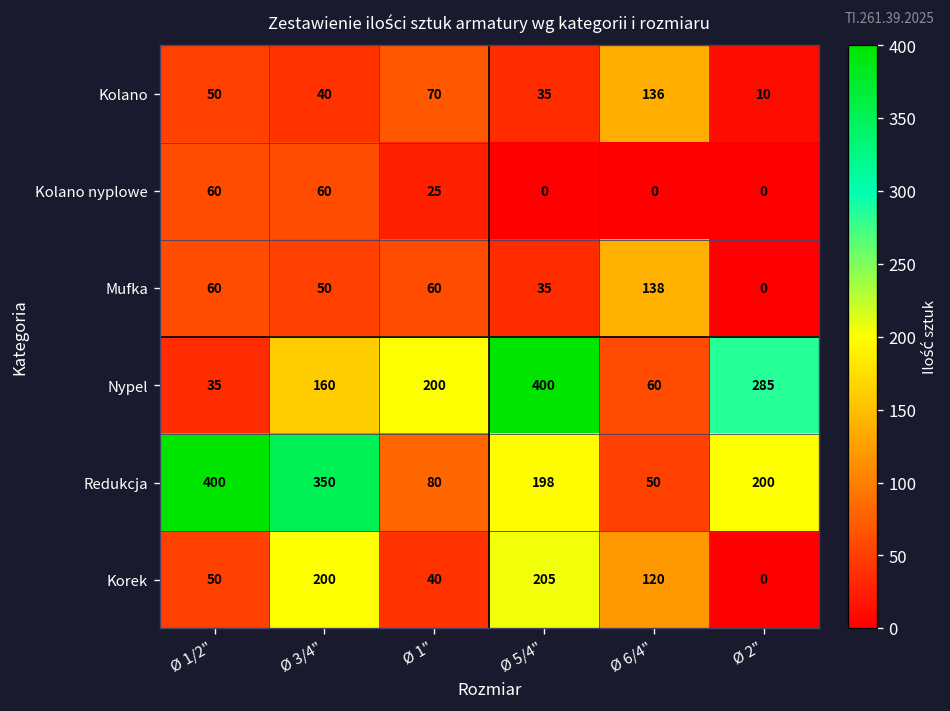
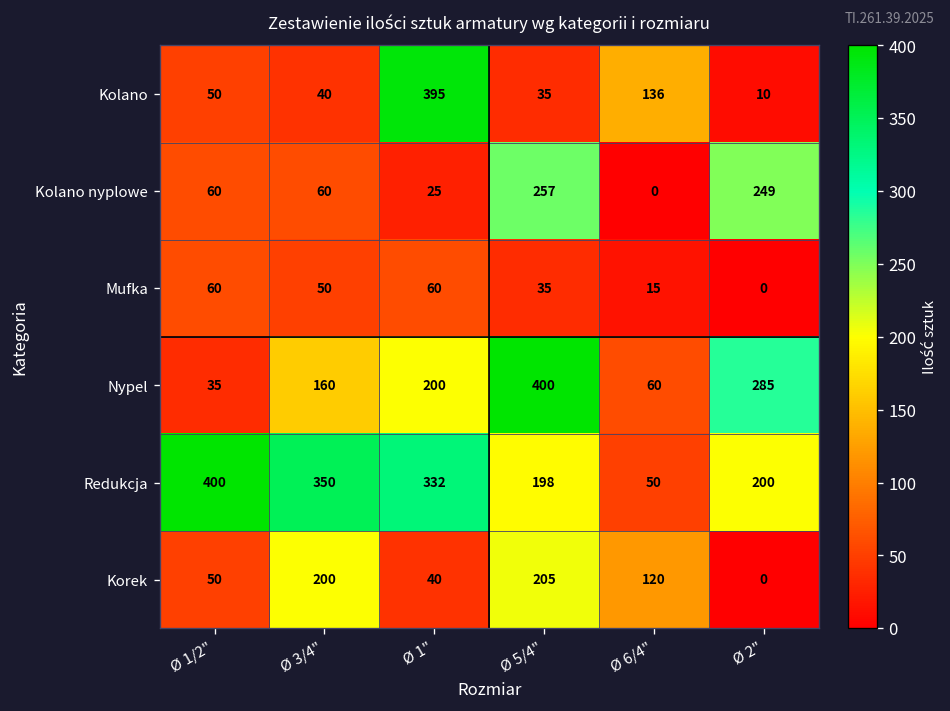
Kolano, Ø 1": 70 -> 395
Kolano nyplowe, Ø 5/4": 0 -> 257
Kolano nyplowe, Ø 2": 0 -> 249
Mufka, Ø 6/4": 138 -> 15
Redukcja, Ø 1": 80 -> 332
